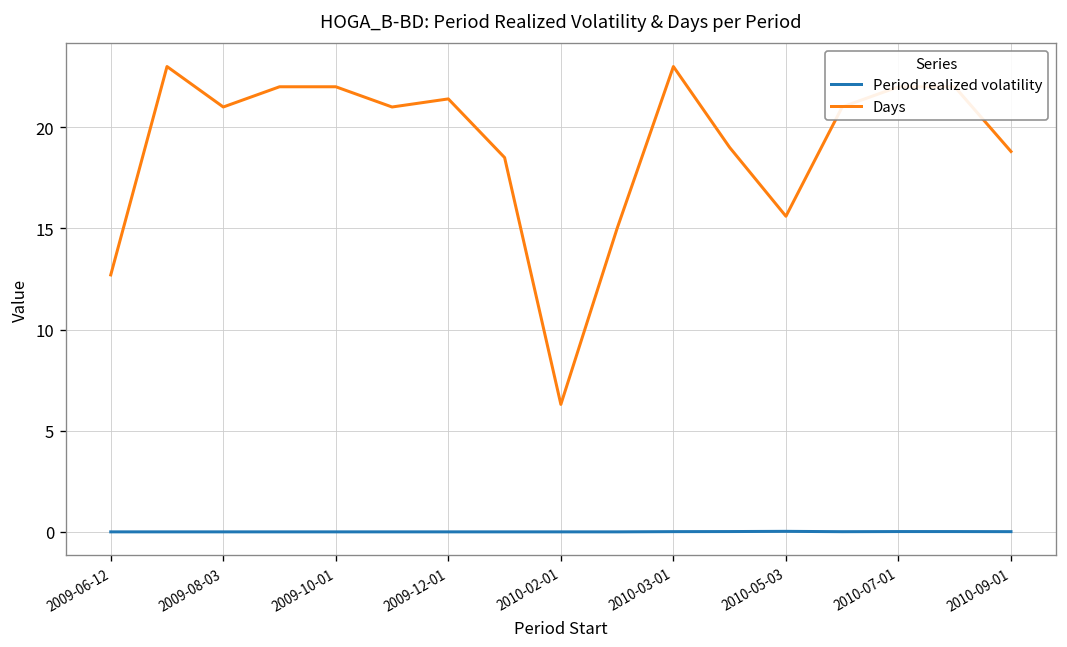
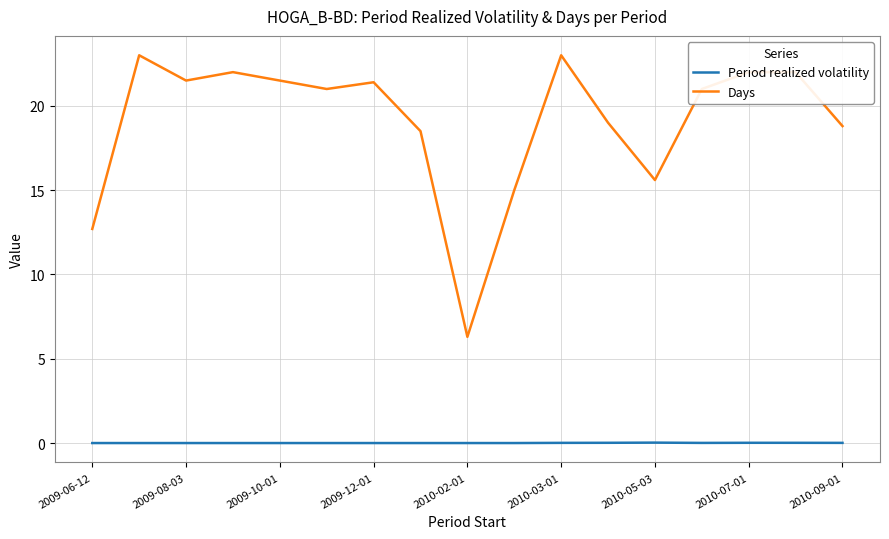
Days, 2009-08-03: 21.0 -> 21.5
Days, 2009-10-01: 22.0 -> 21.5
